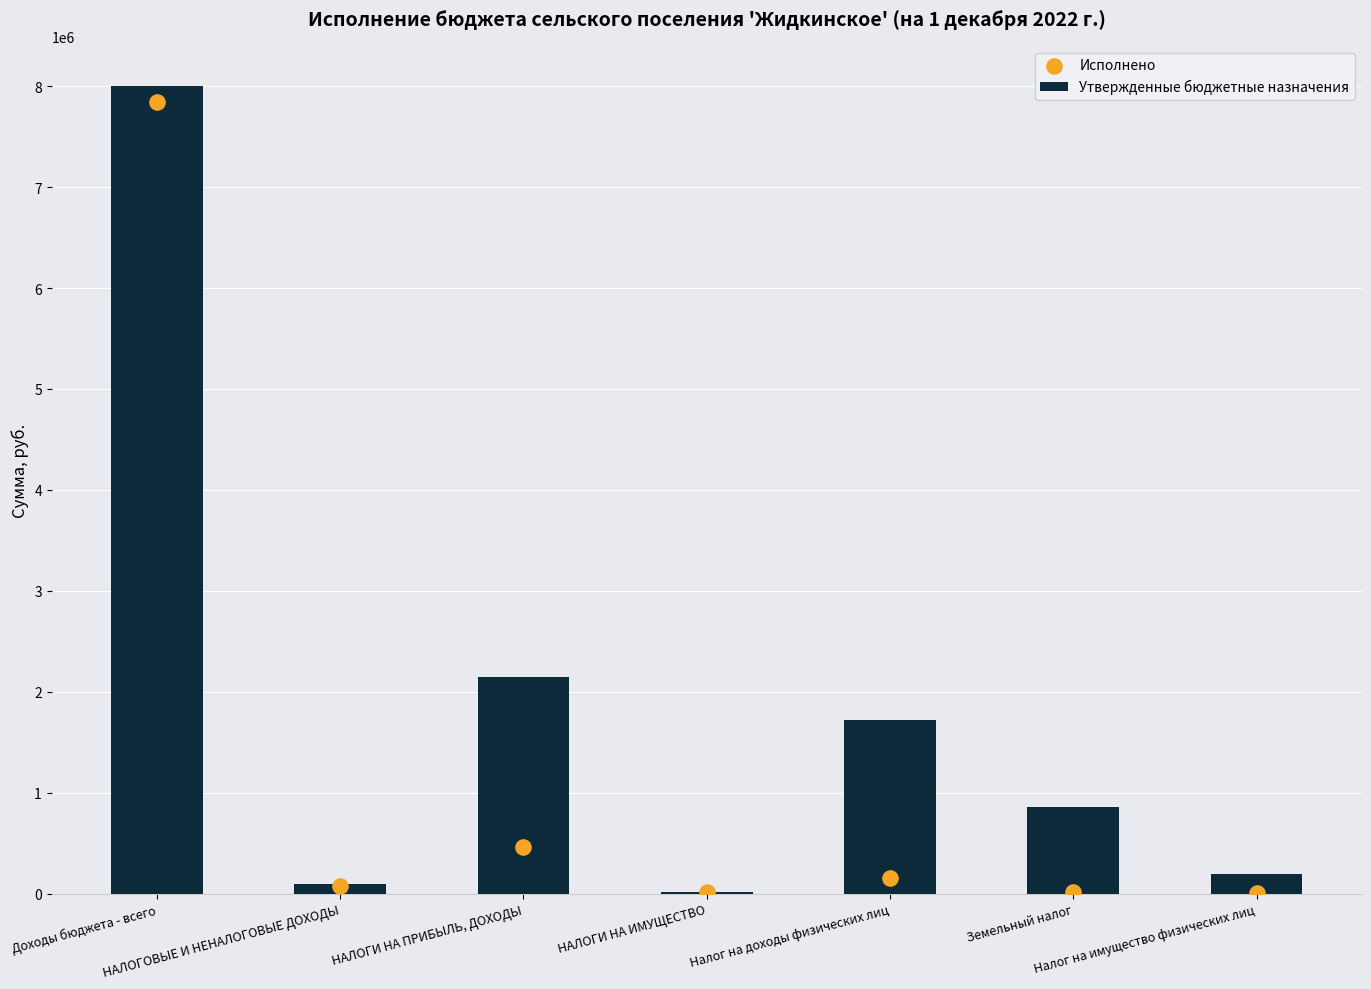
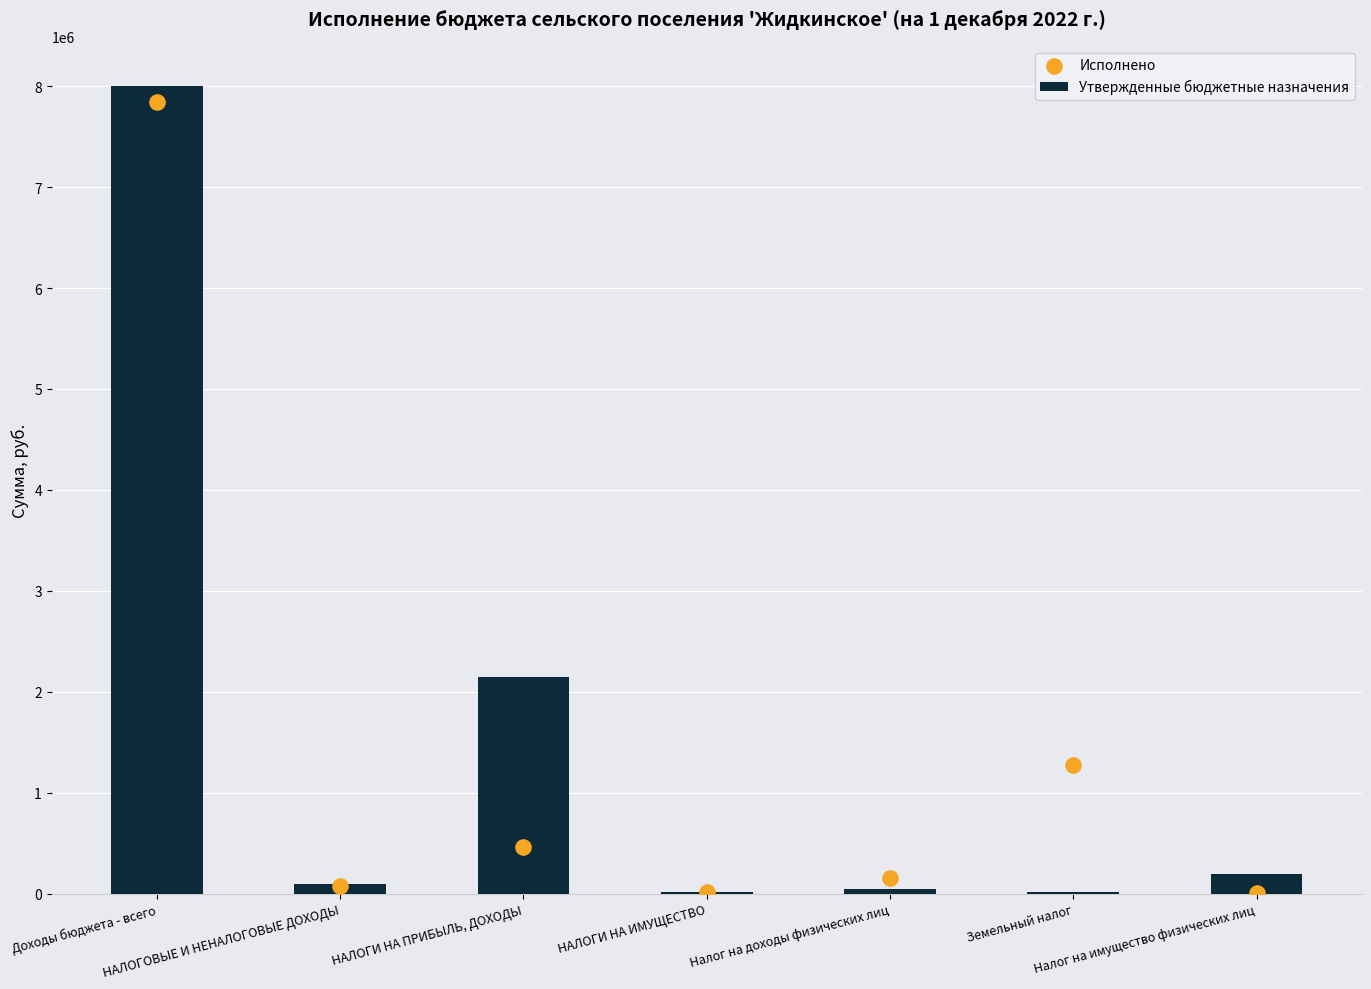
Утвержденные бюджетные назначения, Налог на доходы физических лиц: 1720000 -> 50000
Утвержденные бюджетные назначения, Земельный налог: 860000 -> 20000
Исполнено, Земельный налог: 10000 -> 1280000
